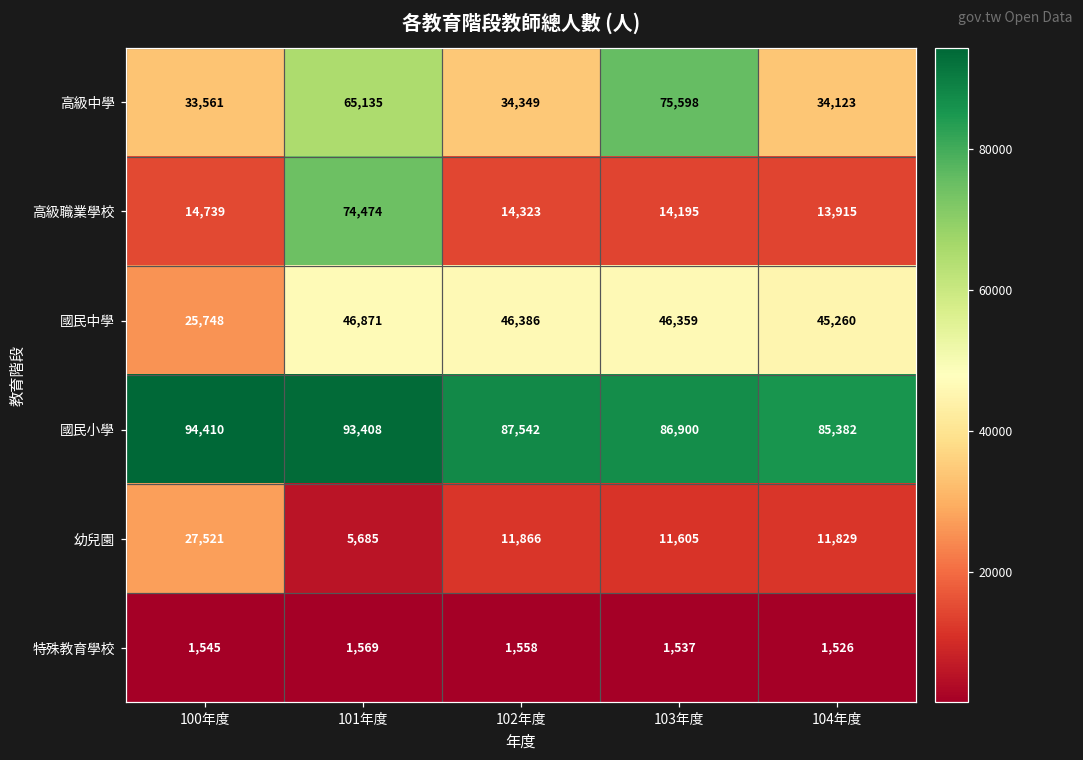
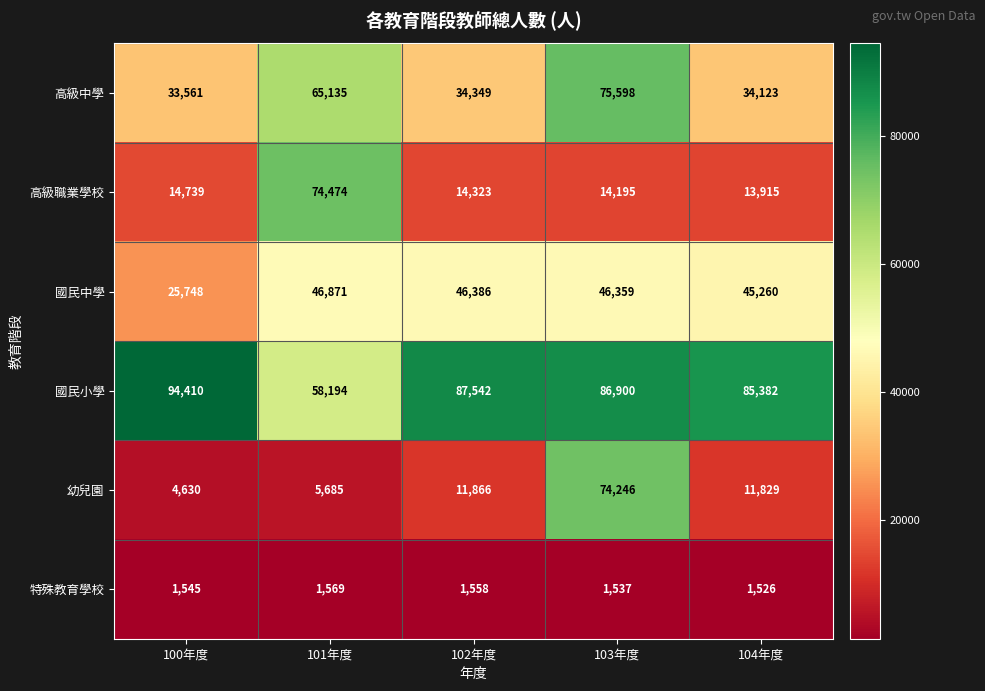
國民小學, 101年度: 93,408 -> 58,194
幼兒園, 100年度: 27,521 -> 4,630
幼兒園, 103年度: 11,605 -> 74,246
